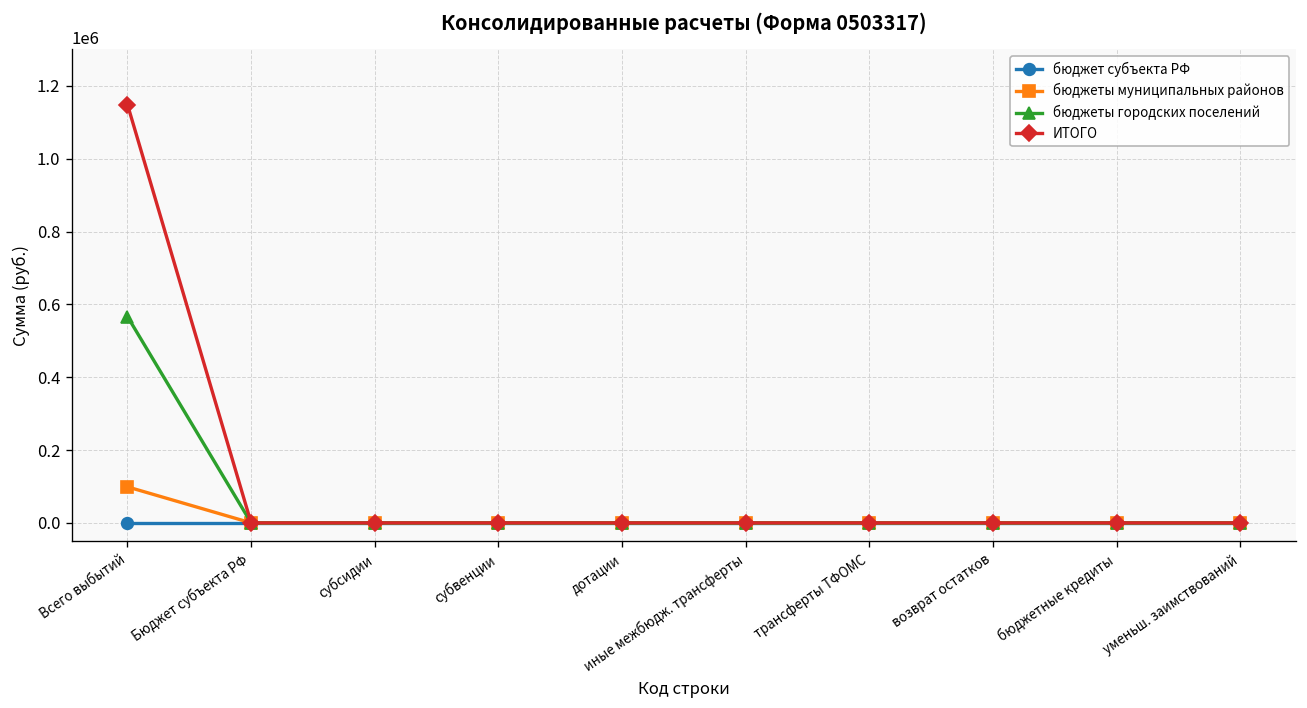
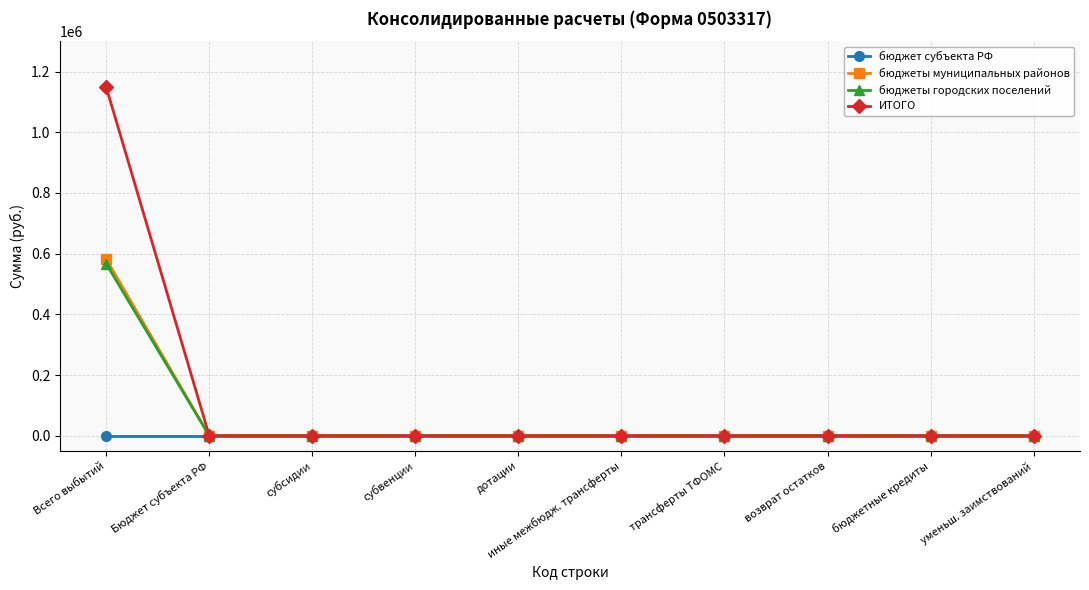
бюджеты муниципальных районов, Всего выбытий: 100000 -> 580000
